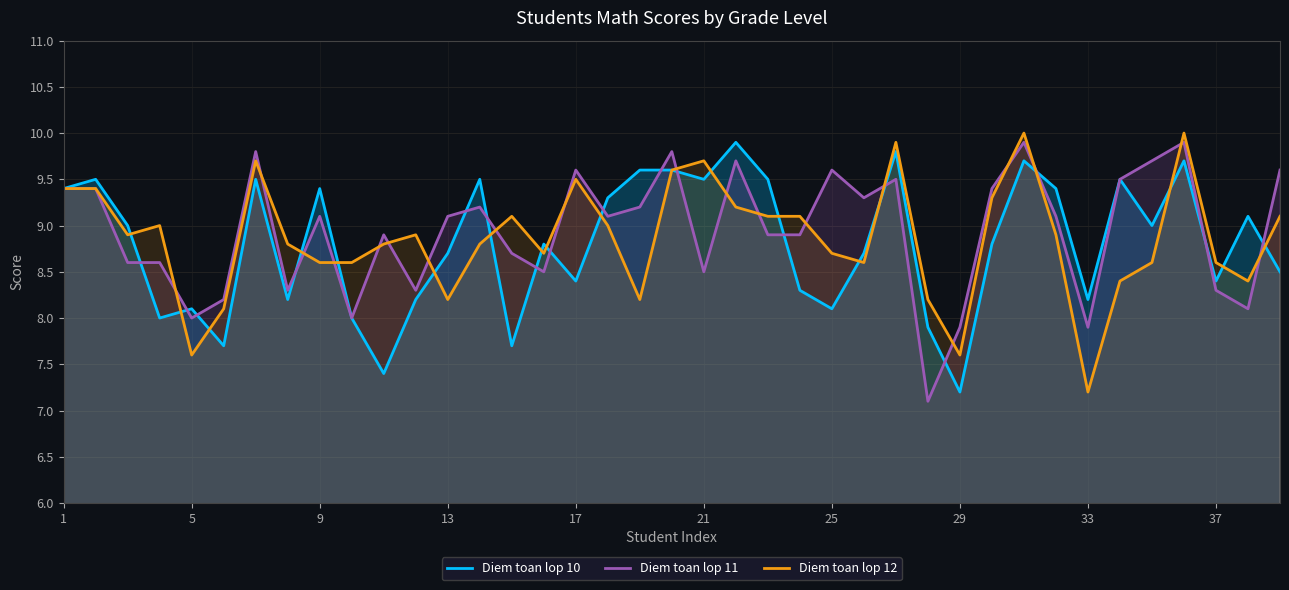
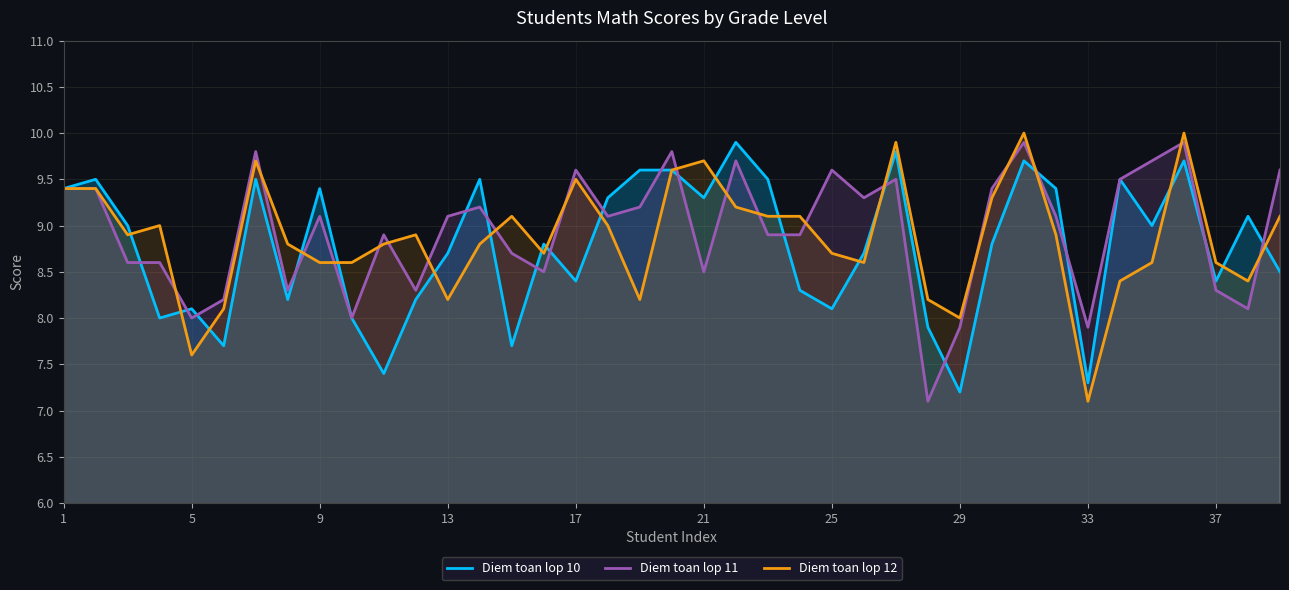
Diem toan lop 10, 21: 9.5 -> 9.3
Diem toan lop 12, 29: 7.6 -> 8.0
Diem toan lop 10, 33: 8.2 -> 7.3
Diem toan lop 12, 33: 7.2 -> 7.1
